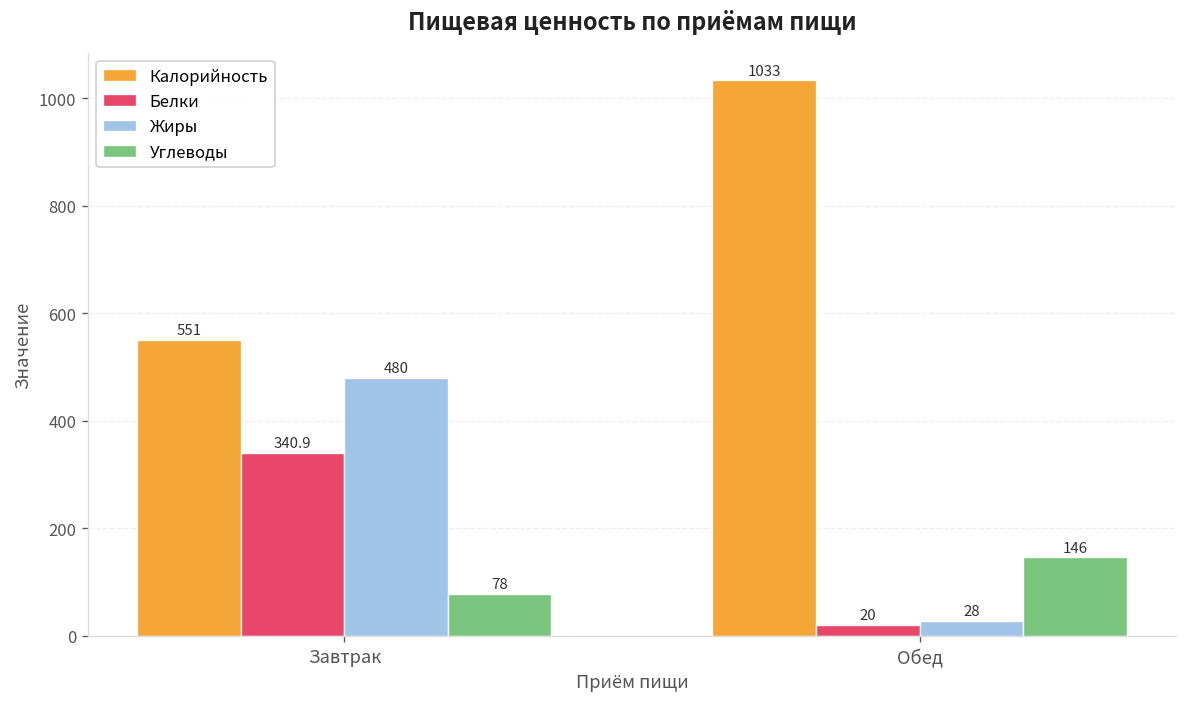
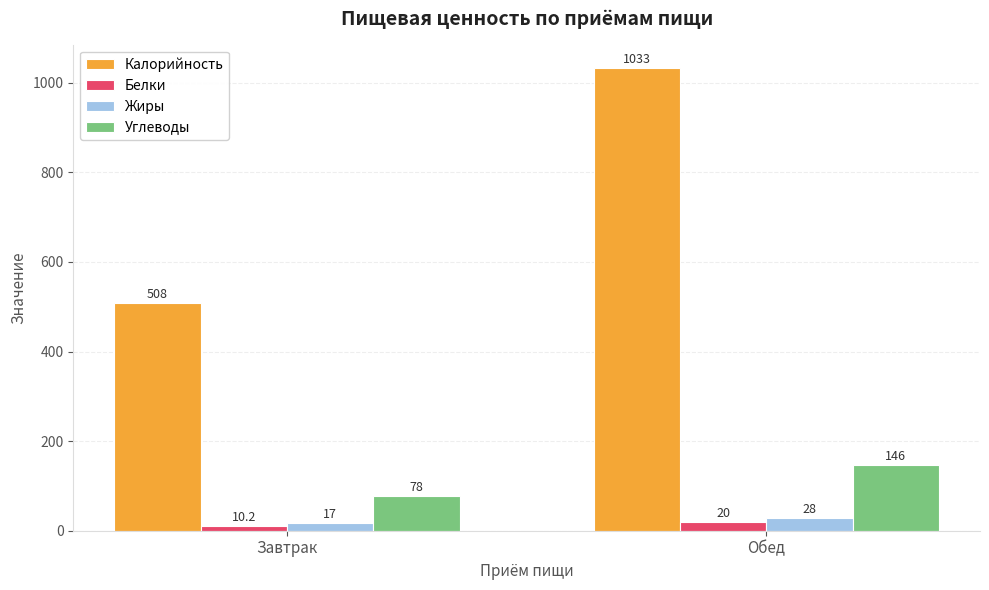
Калорийность, Завтрак: 551 -> 508
Белки, Завтрак: 340.9 -> 10.2
Жиры, Завтрак: 480 -> 17
